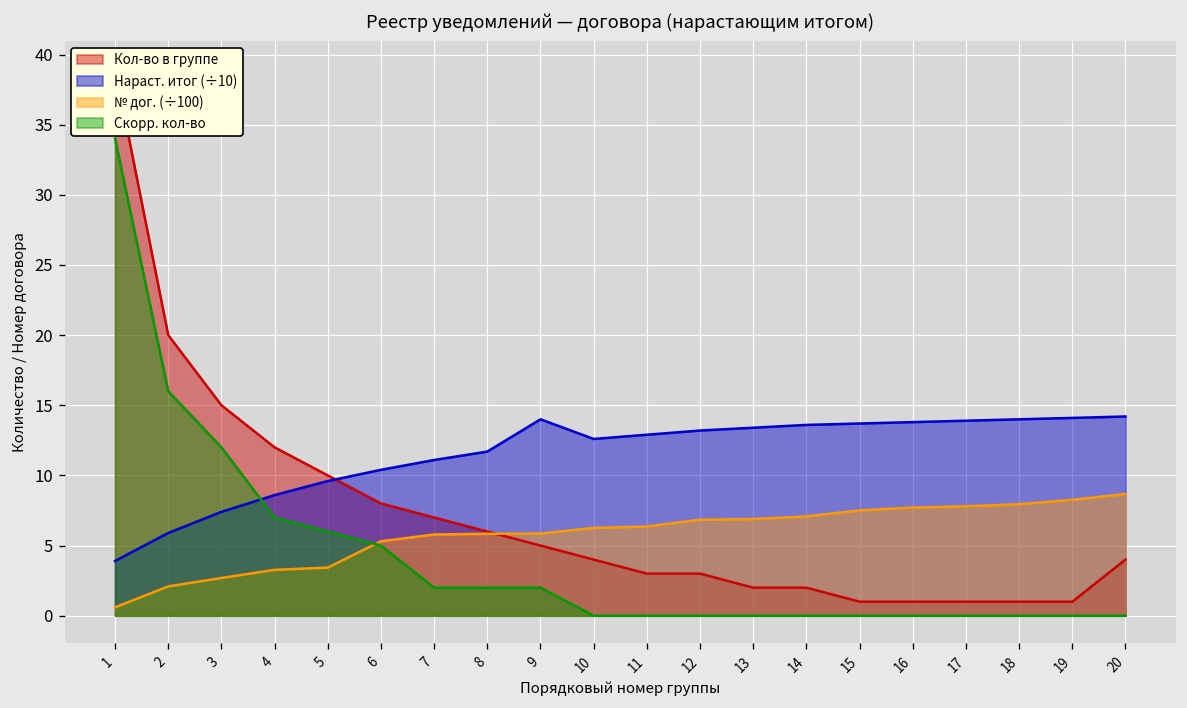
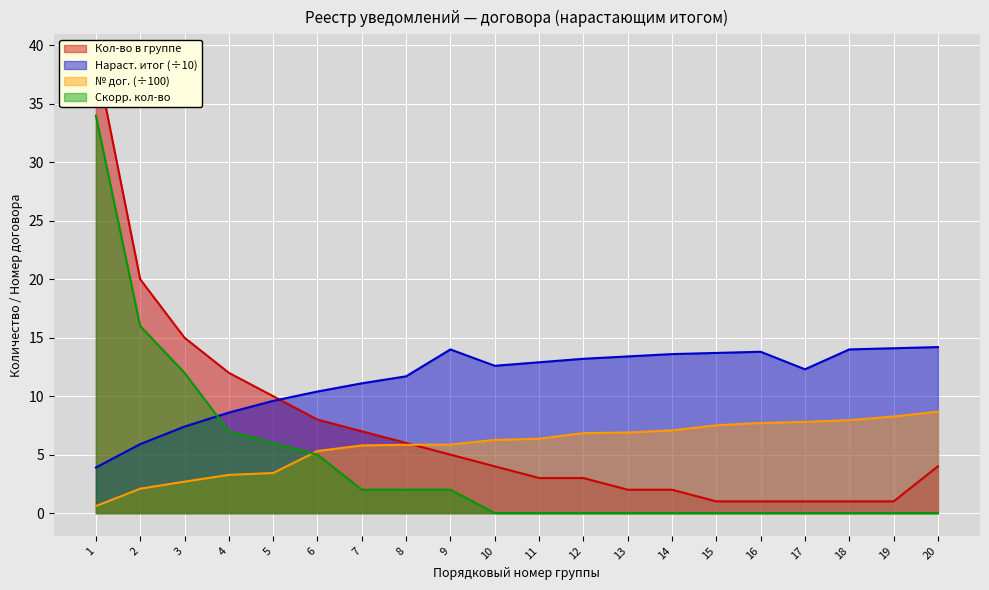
Нараст. итог (÷10), 17: 13.9 -> 12.3
